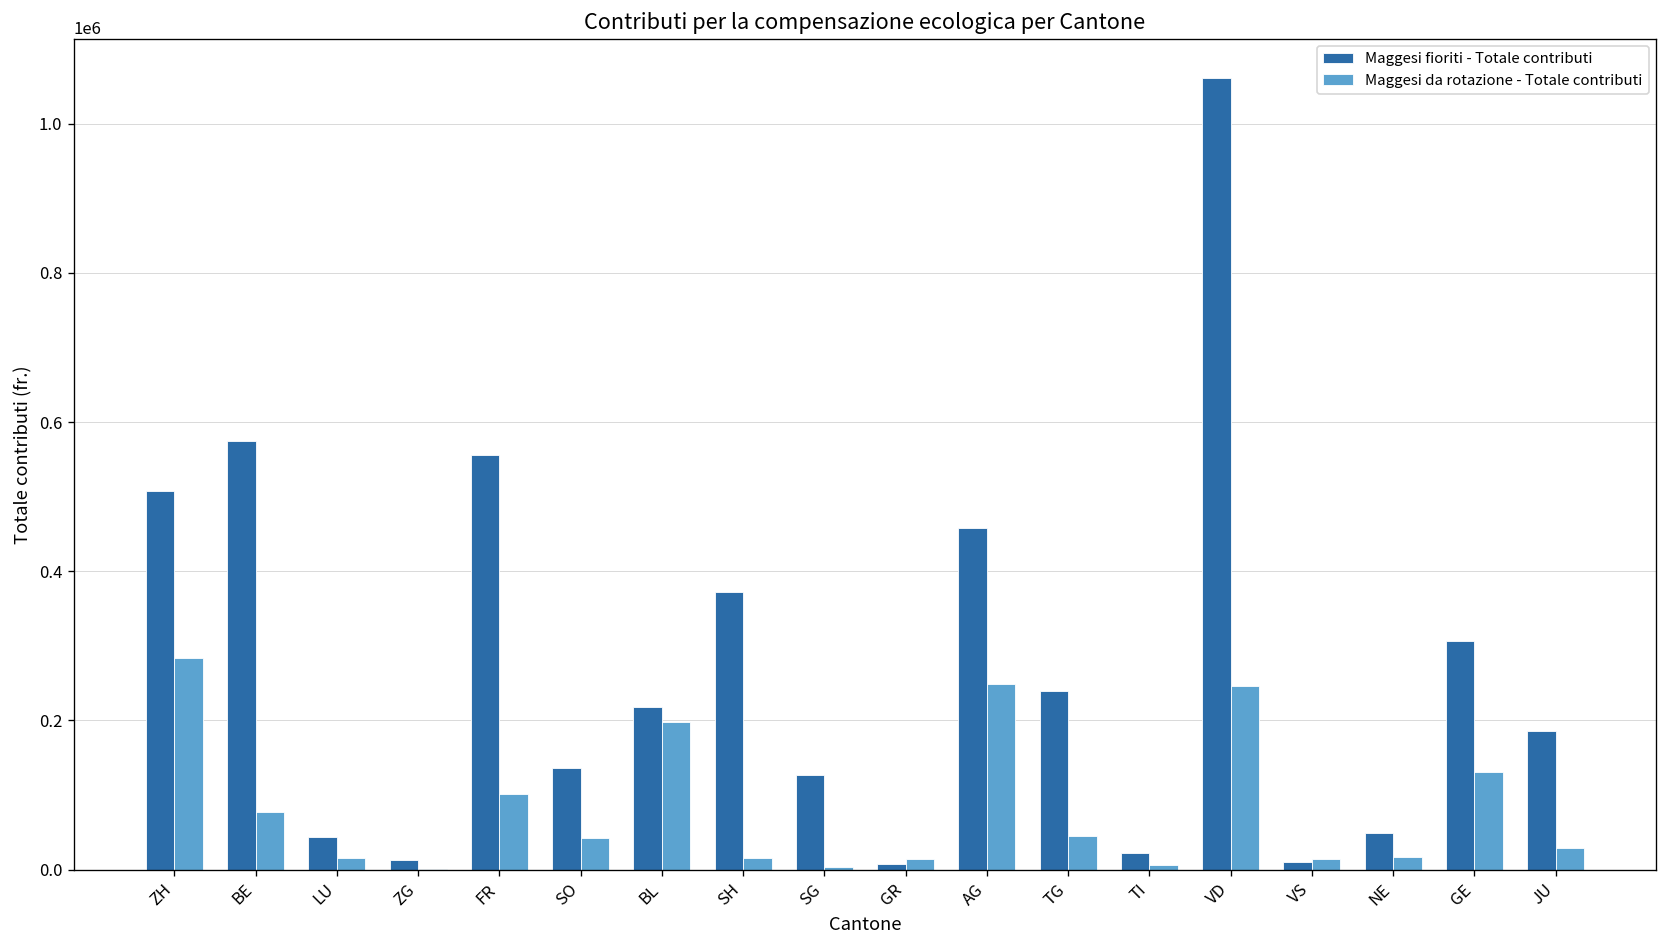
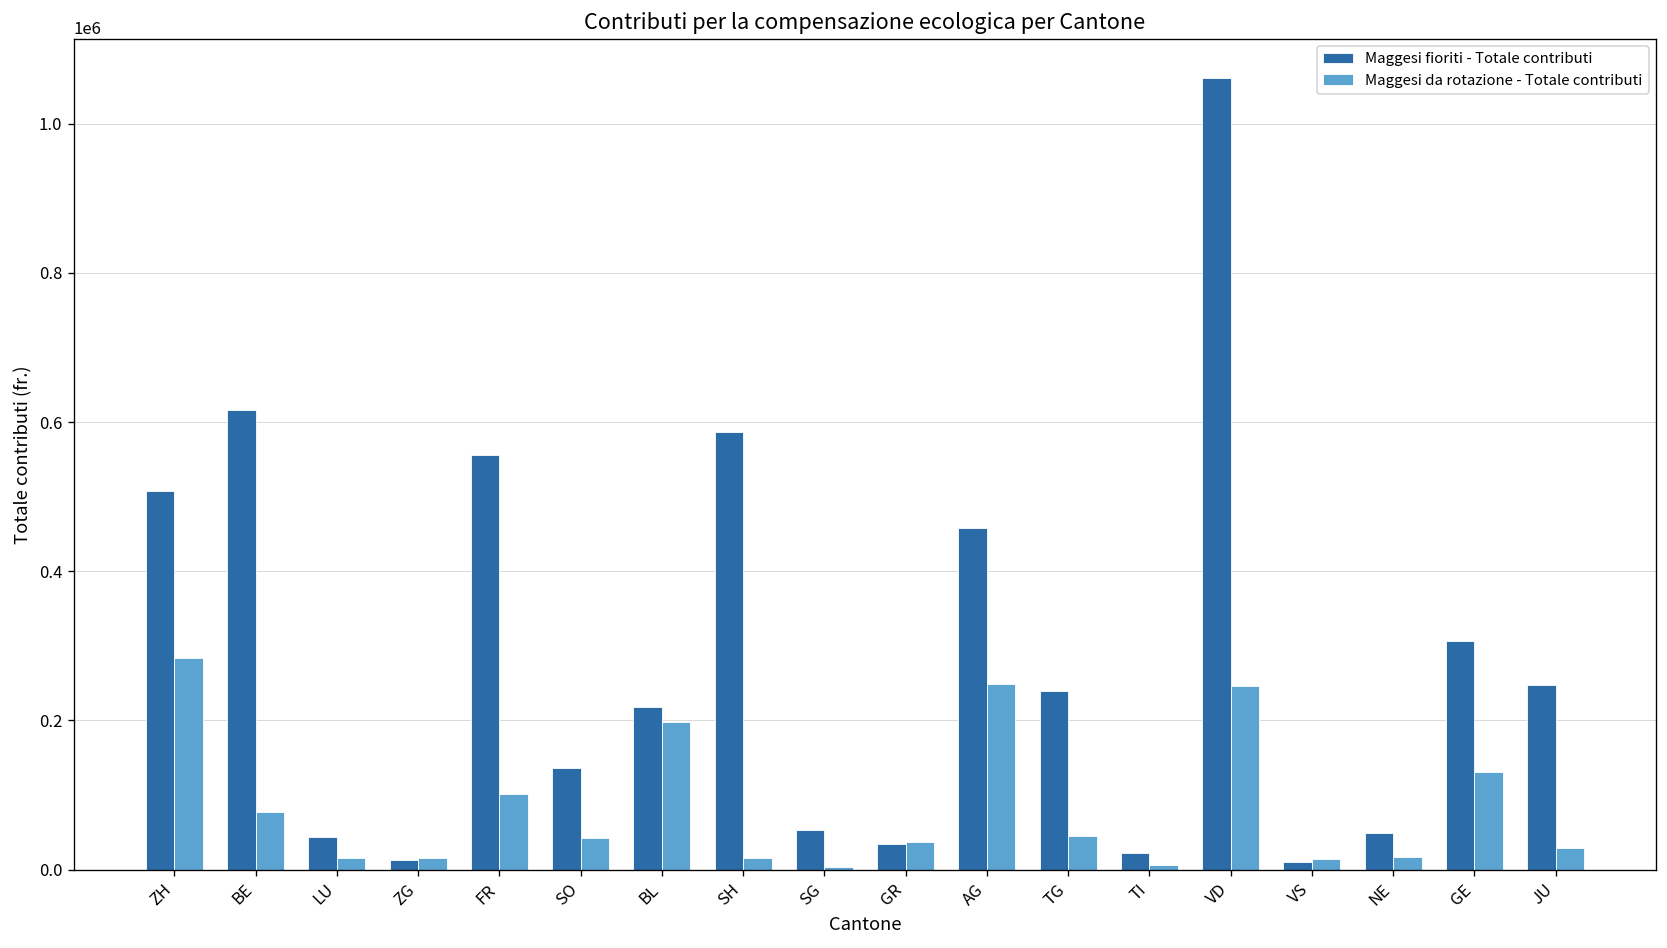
Maggesi fioriti - Totale contributi, BE: 570000 -> 620000
Maggesi da rotazione - Totale contributi, ZG: 0 -> 20000
Maggesi fioriti - Totale contributi, SH: 370000 -> 590000
Maggesi fioriti - Totale contributi, SG: 130000 -> 50000
Maggesi fioriti - Totale contributi, GR: 10000 -> 30000
Maggesi da rotazione - Totale contributi, GR: 10000 -> 40000
Maggesi fioriti - Totale contributi, JU: 190000 -> 250000
